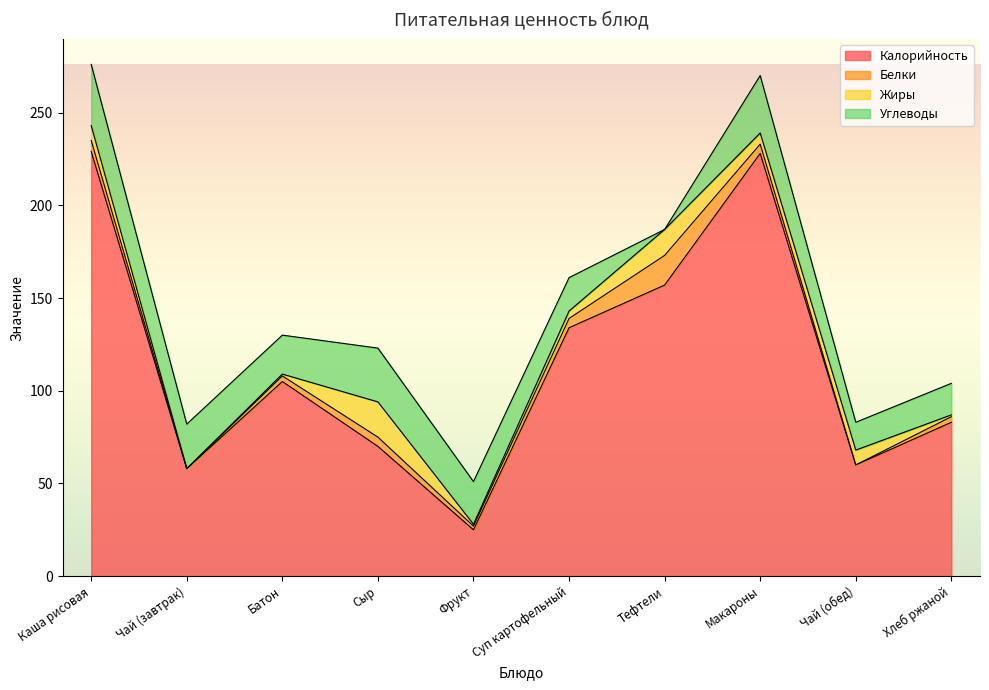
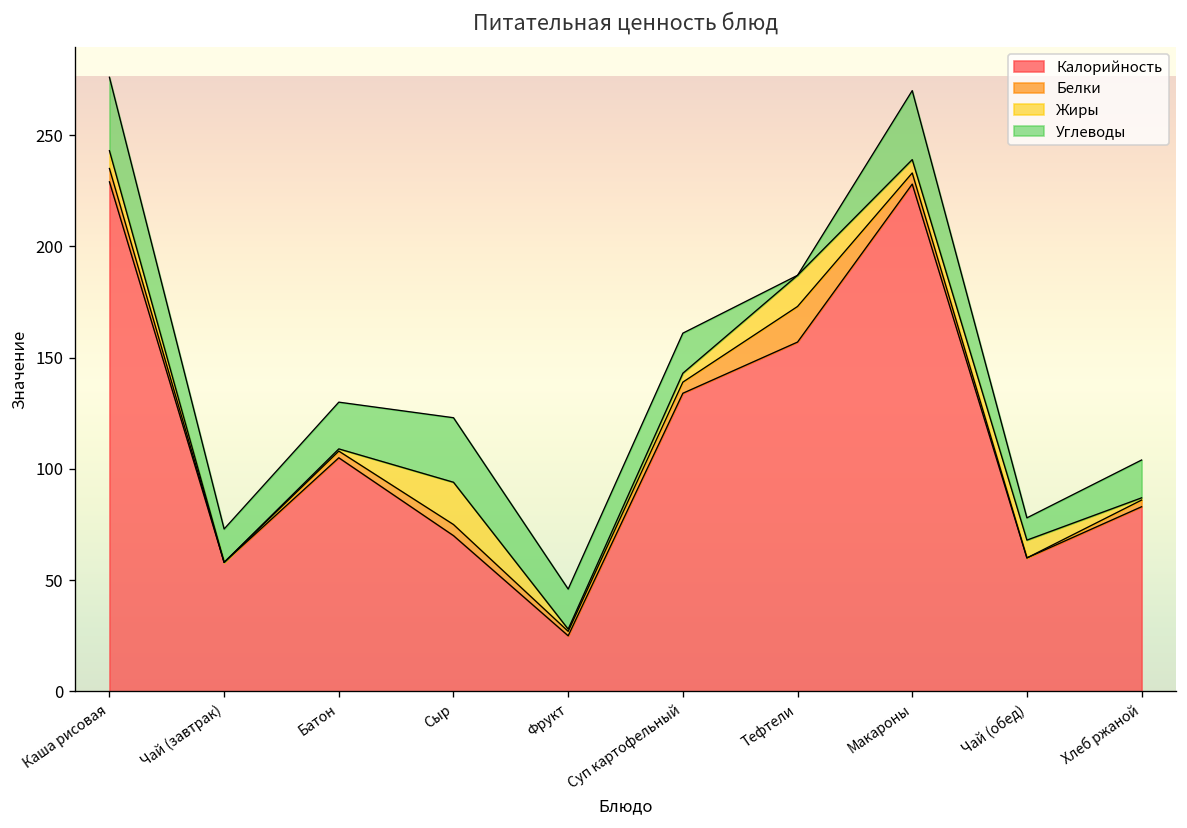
Углеводы, Чай (завтрак): 24 -> 15
Углеводы, Фрукт: 23 -> 18
Углеводы, Чай (обед): 15 -> 10
